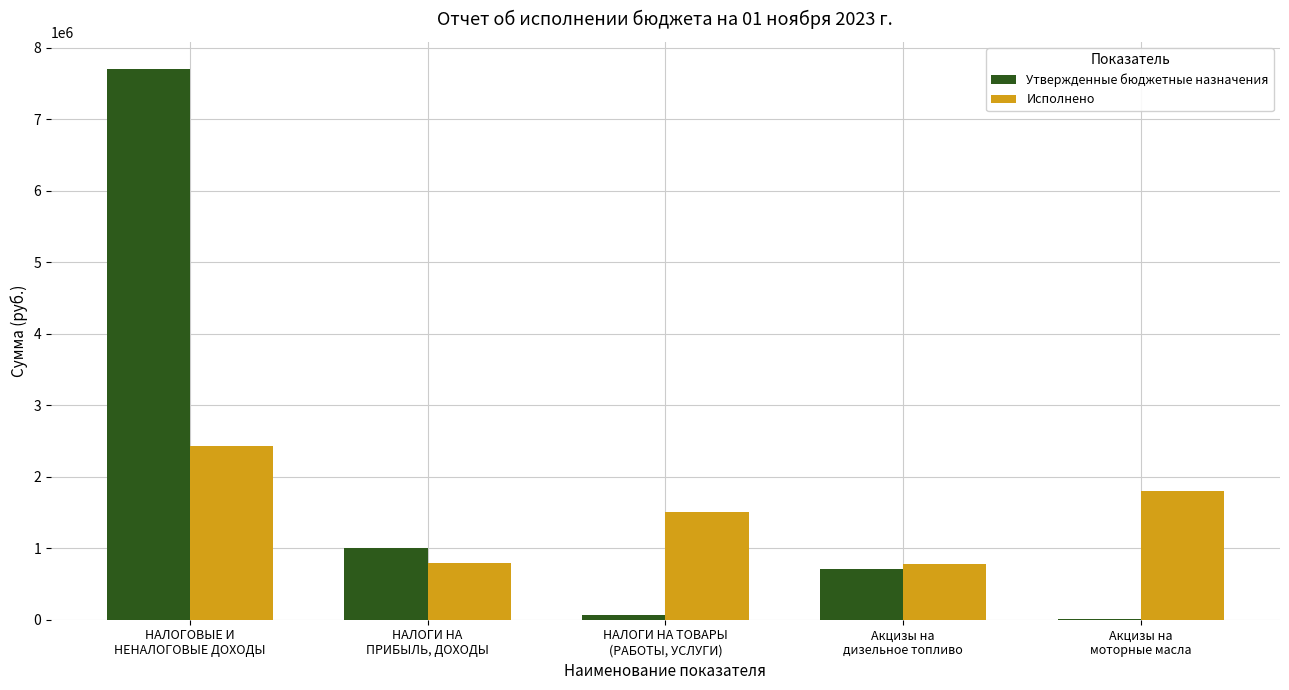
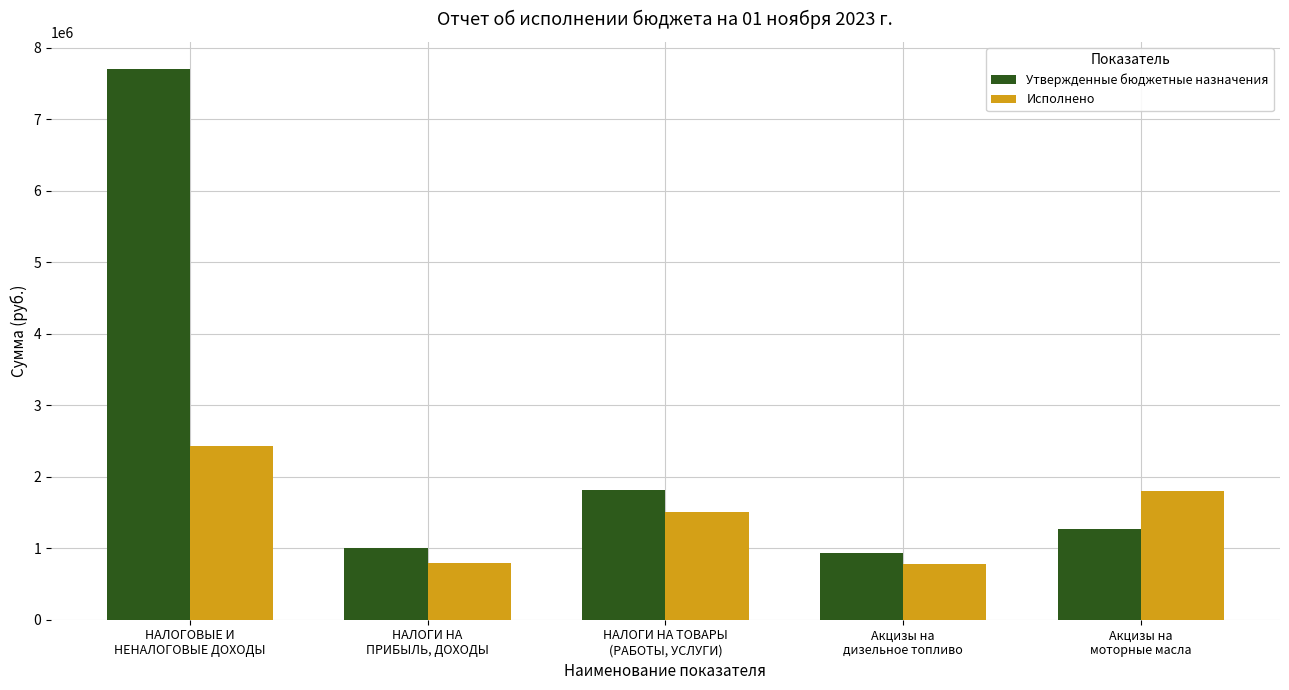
Утвержденные бюджетные назначения, НАЛОГИ НА ТОВАРЫ (РАБОТЫ, УСЛУГИ): 100000 -> 1800000
Утвержденные бюджетные назначения, Акцизы на дизельное топливо: 700000 -> 900000
Утвержденные бюджетные назначения, Акцизы на моторные масла: 0 -> 1300000
